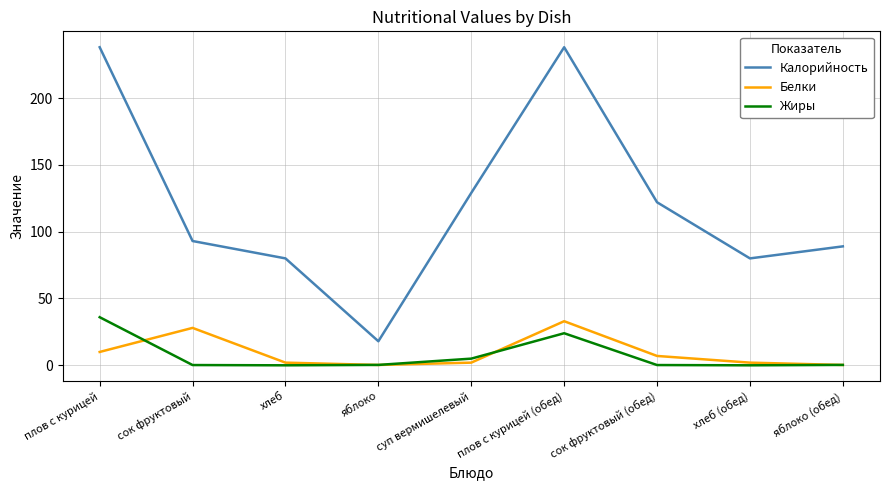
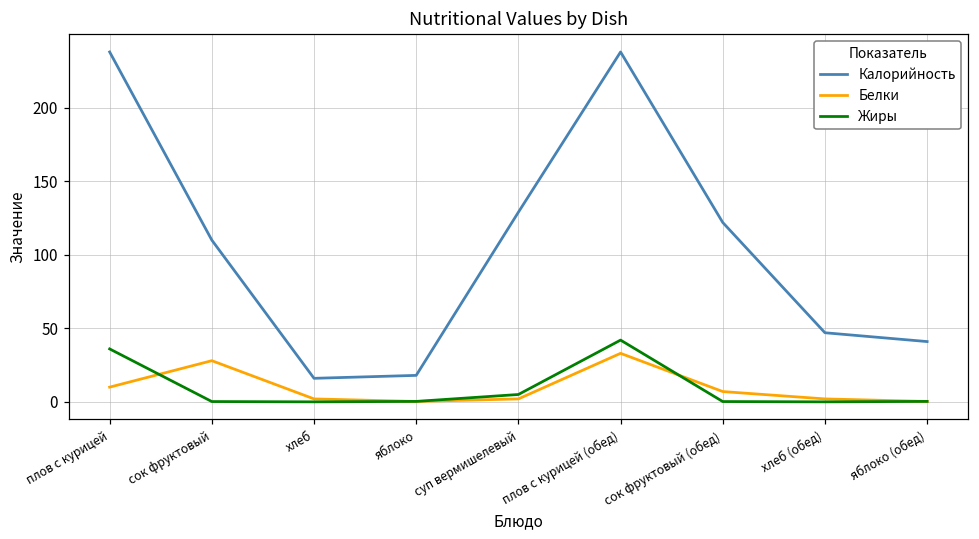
Калорийность, сок фруктовый: 93 -> 110
Калорийность, хлеб: 80 -> 16
Жиры, плов с курицей (обед): 24 -> 42
Калорийность, хлеб (обед): 80 -> 47
Калорийность, яблоко (обед): 89 -> 41
